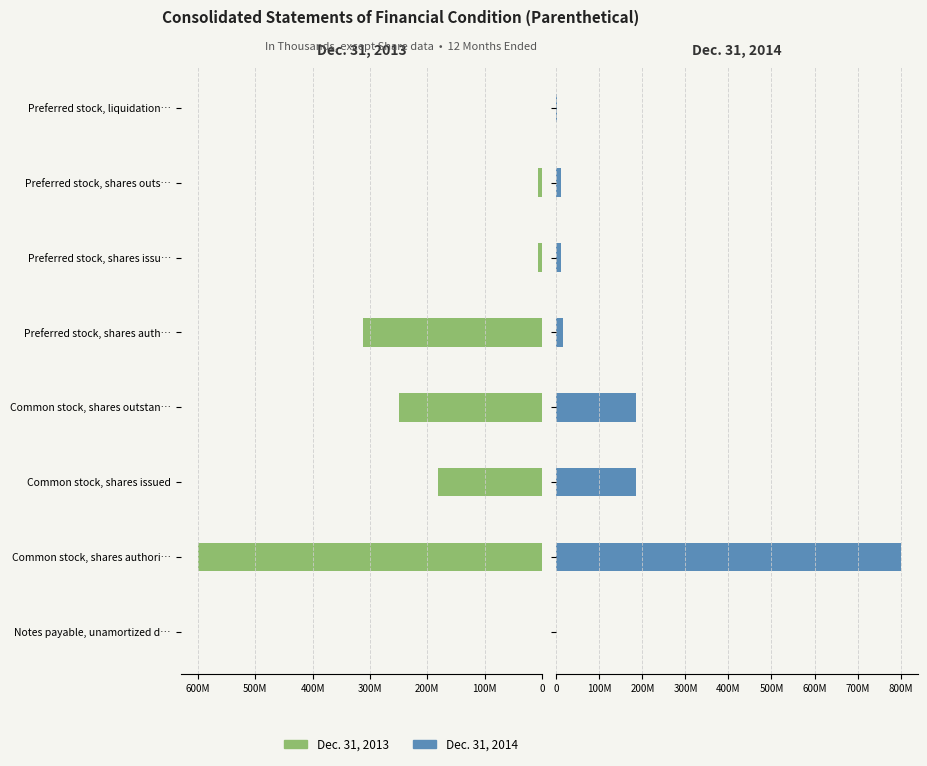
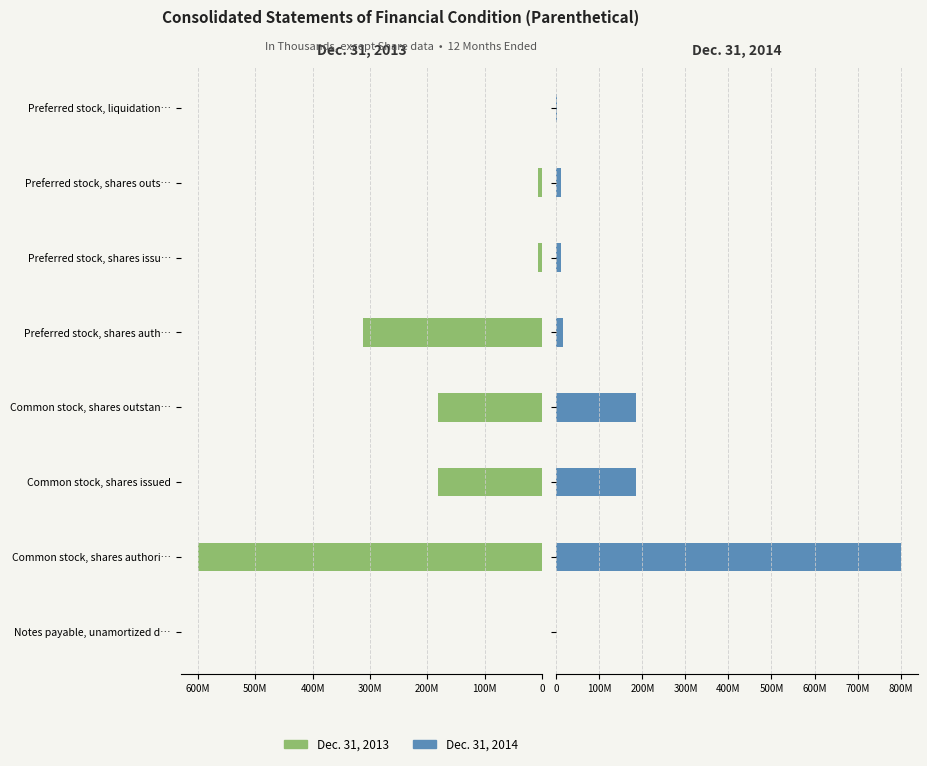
Dec. 31, 2013, Common stock, shares outstan…: 250000000 -> 180000000
